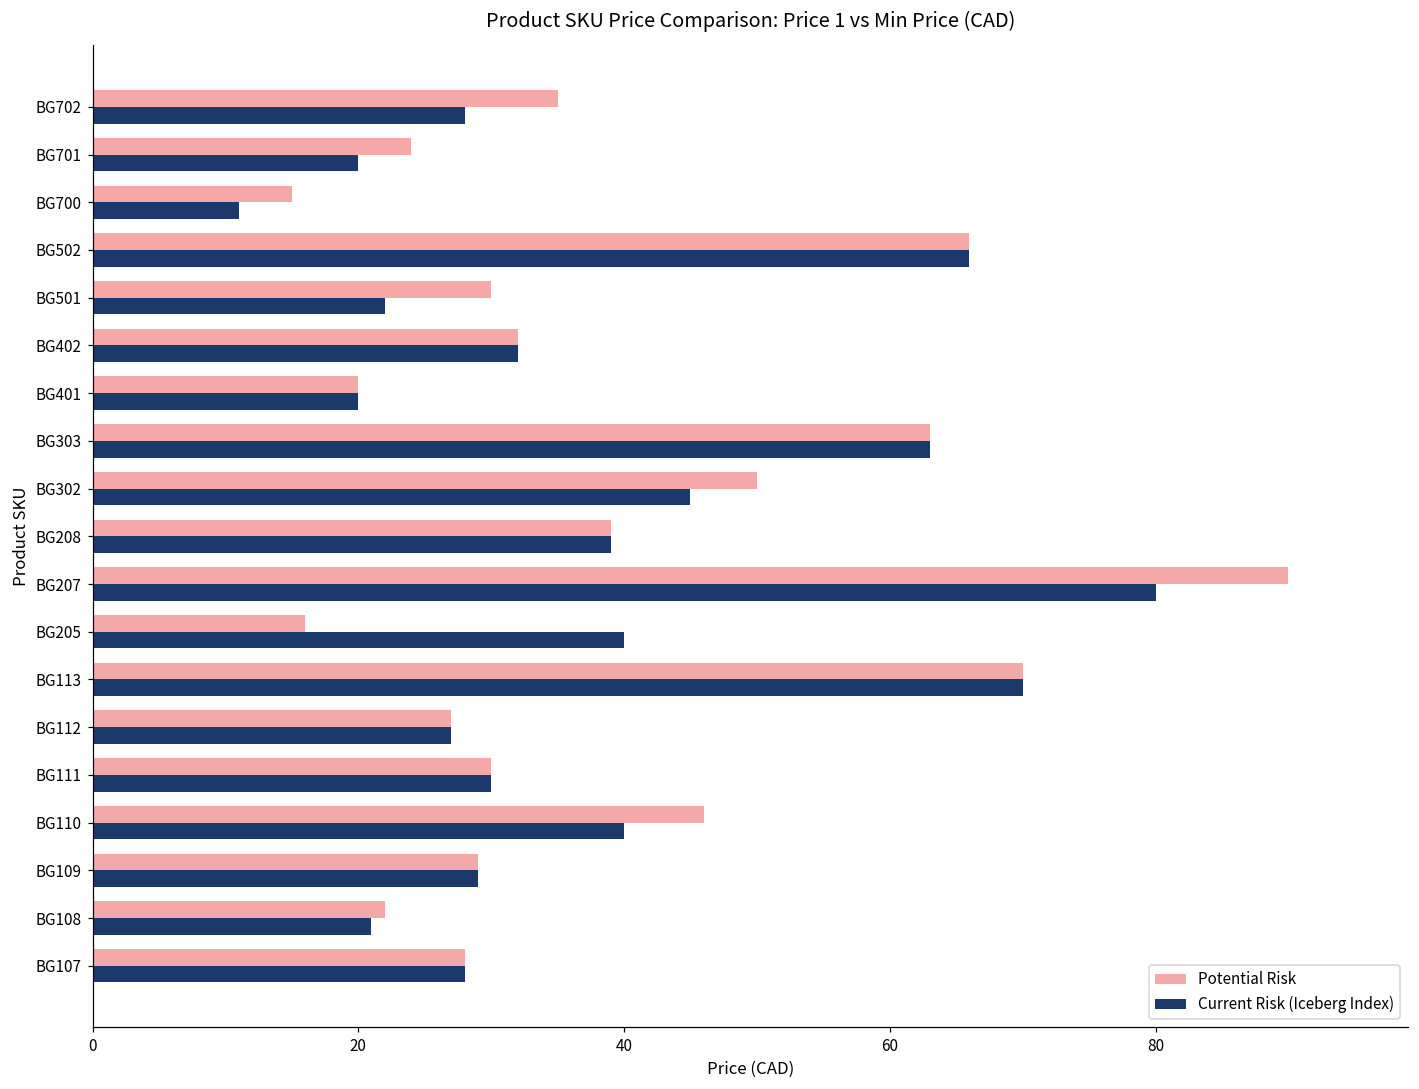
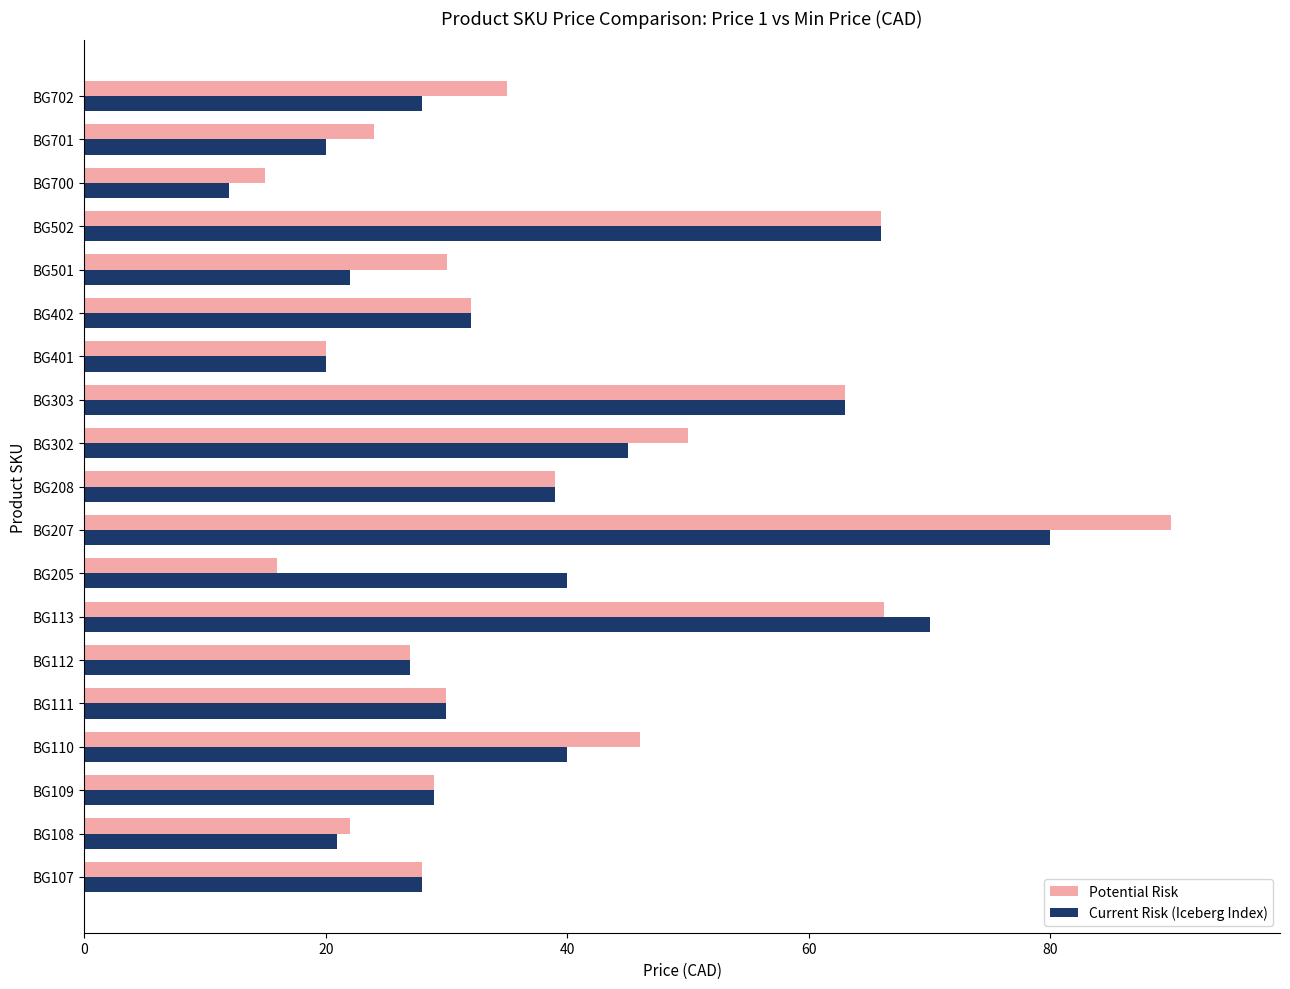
Current Risk (Iceberg Index), BG700: 11 -> 12
Potential Risk, BG113: 70.0 -> 66.2
